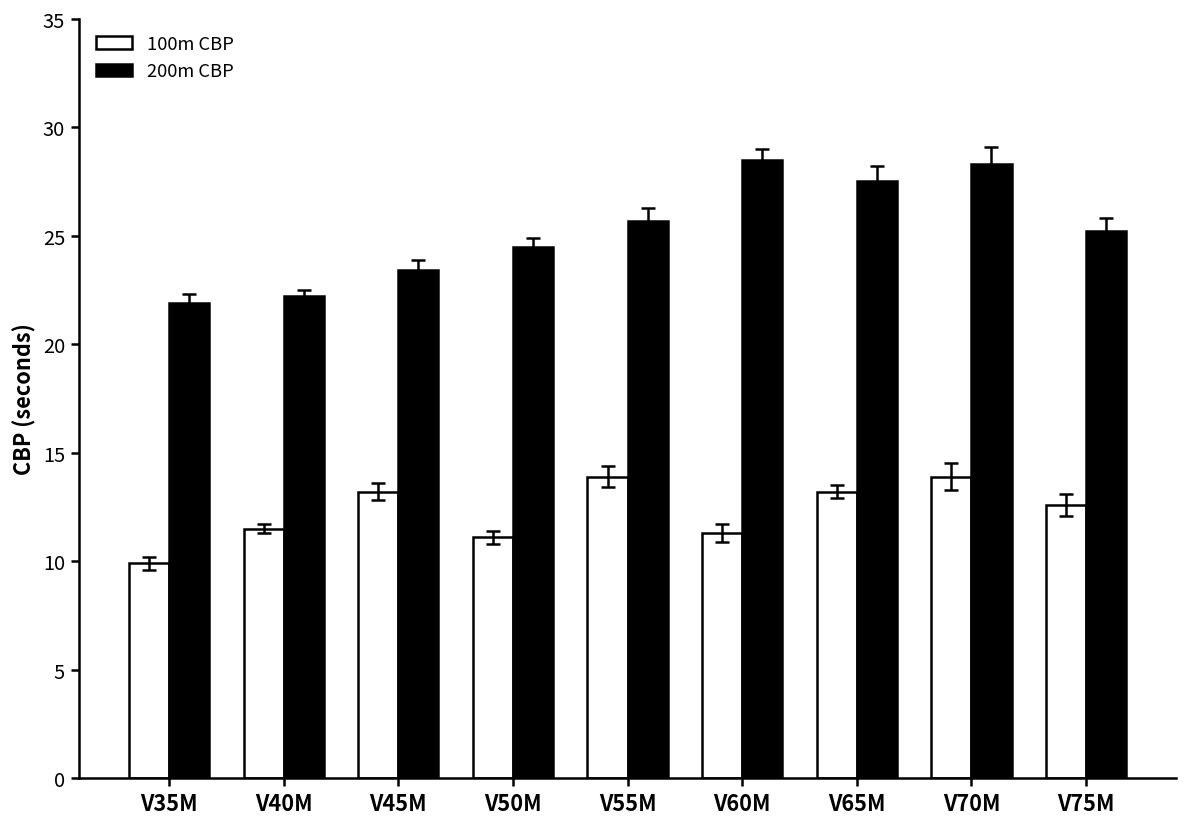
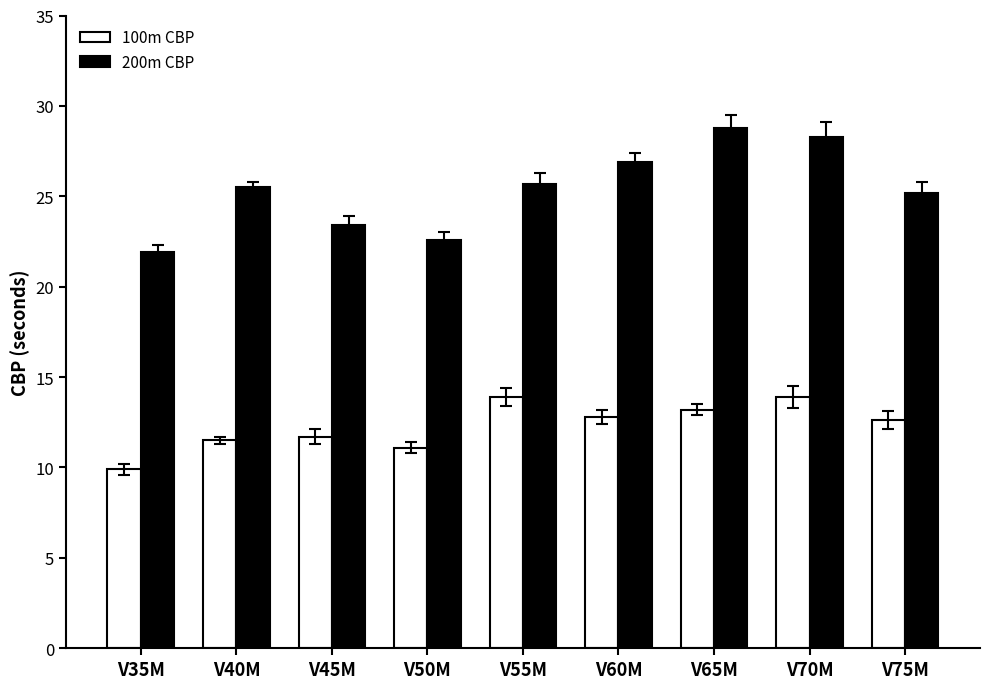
200m CBP, V40M: 22.2 -> 25.5
100m CBP, V45M: 13.2 -> 11.7
200m CBP, V50M: 24.5 -> 22.6
100m CBP, V60M: 11.3 -> 12.8
200m CBP, V60M: 28.5 -> 26.9
200m CBP, V65M: 27.5 -> 28.8
